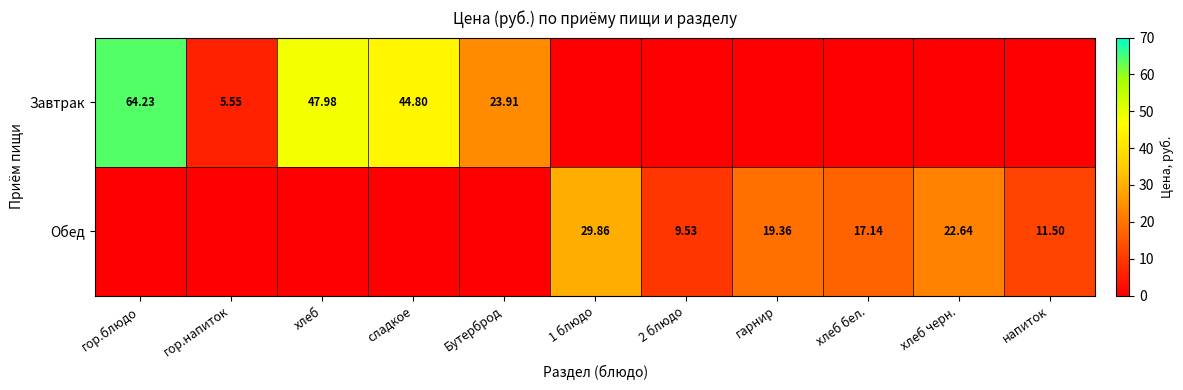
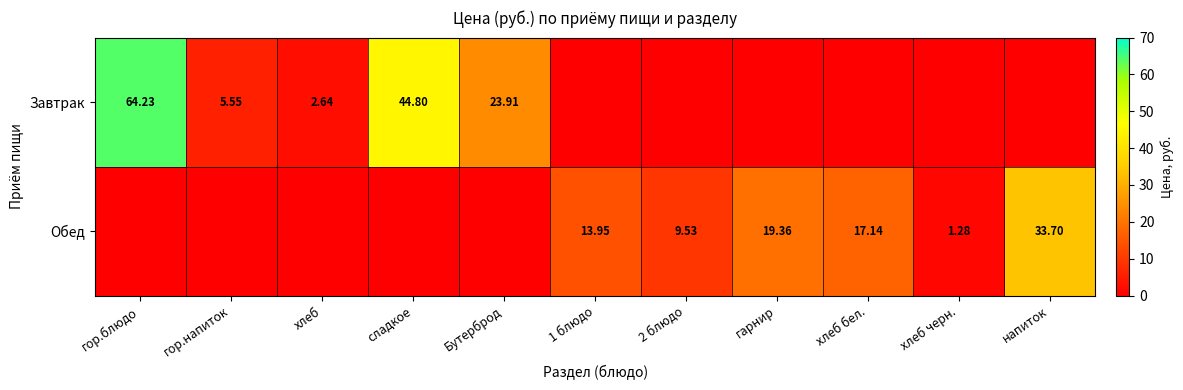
Завтрак, хлеб: 47.98 -> 2.64
Обед, 1 блюдо: 29.86 -> 13.95
Обед, хлеб черн.: 22.64 -> 1.28
Обед, напиток: 11.50 -> 33.70
